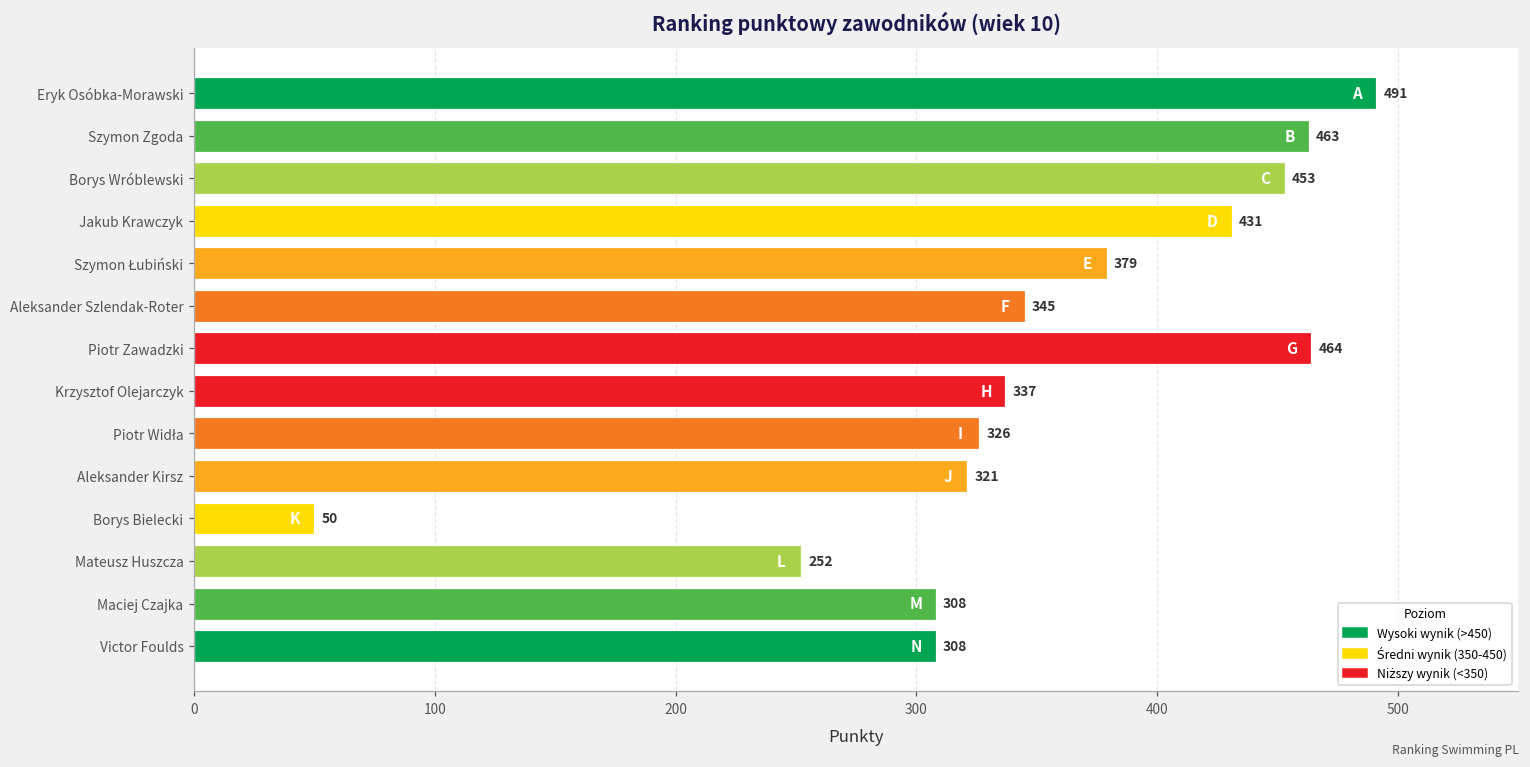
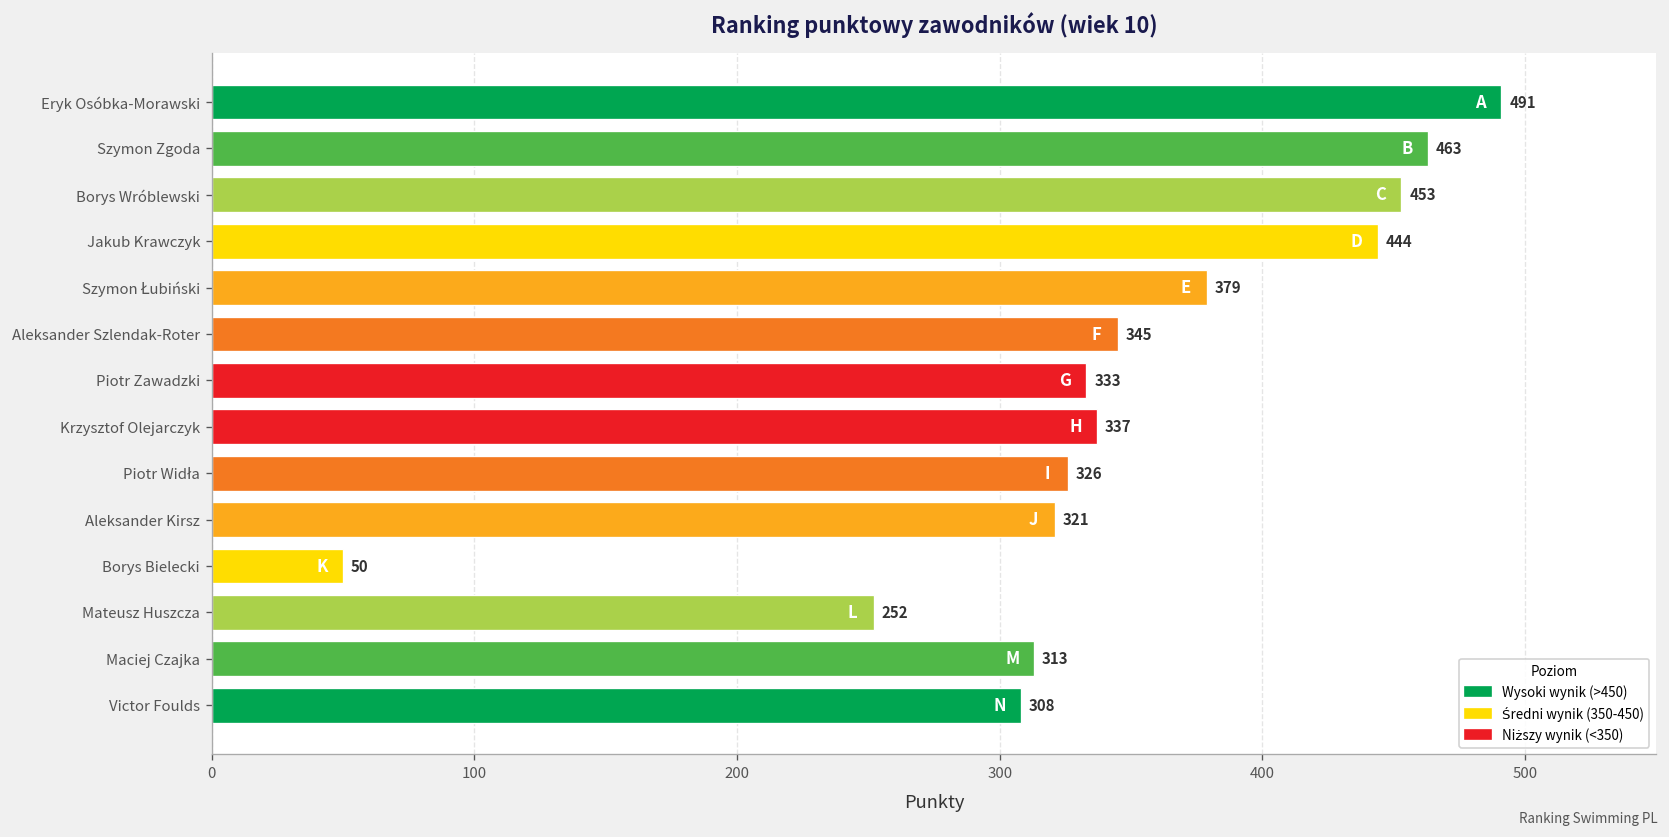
Jakub Krawczyk: 431 -> 444
Piotr Zawadzki: 464 -> 333
Maciej Czajka: 308 -> 313
